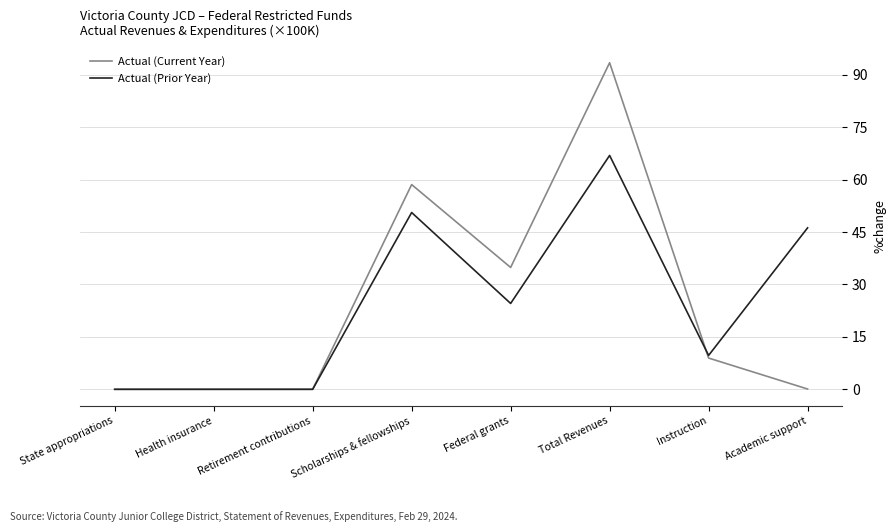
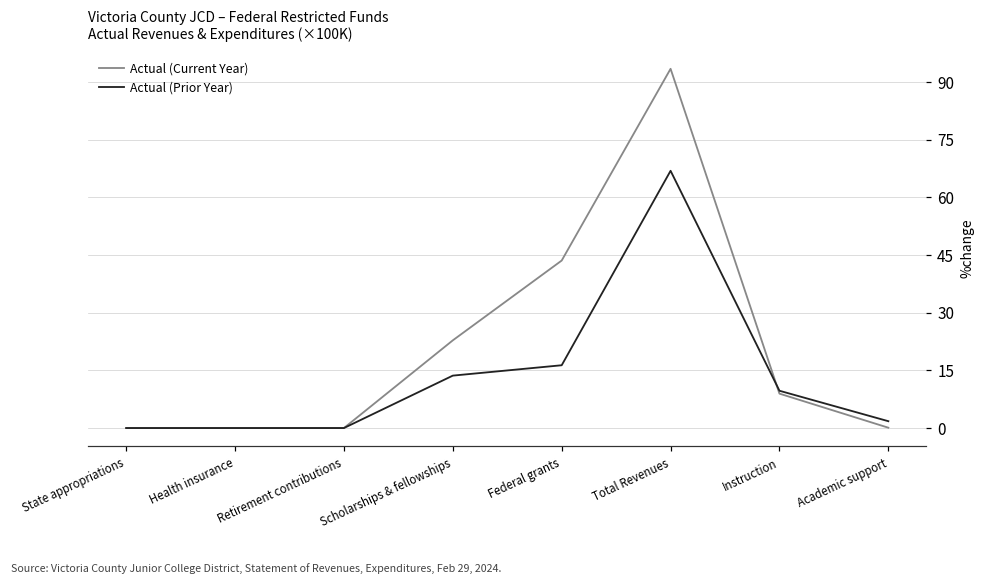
Actual (Current Year), Scholarships & fellowships: 59 -> 23
Actual (Prior Year), Scholarships & fellowships: 51 -> 14
Actual (Current Year), Federal grants: 35 -> 44
Actual (Prior Year), Federal grants: 25 -> 16
Actual (Prior Year), Academic support: 46 -> 2
